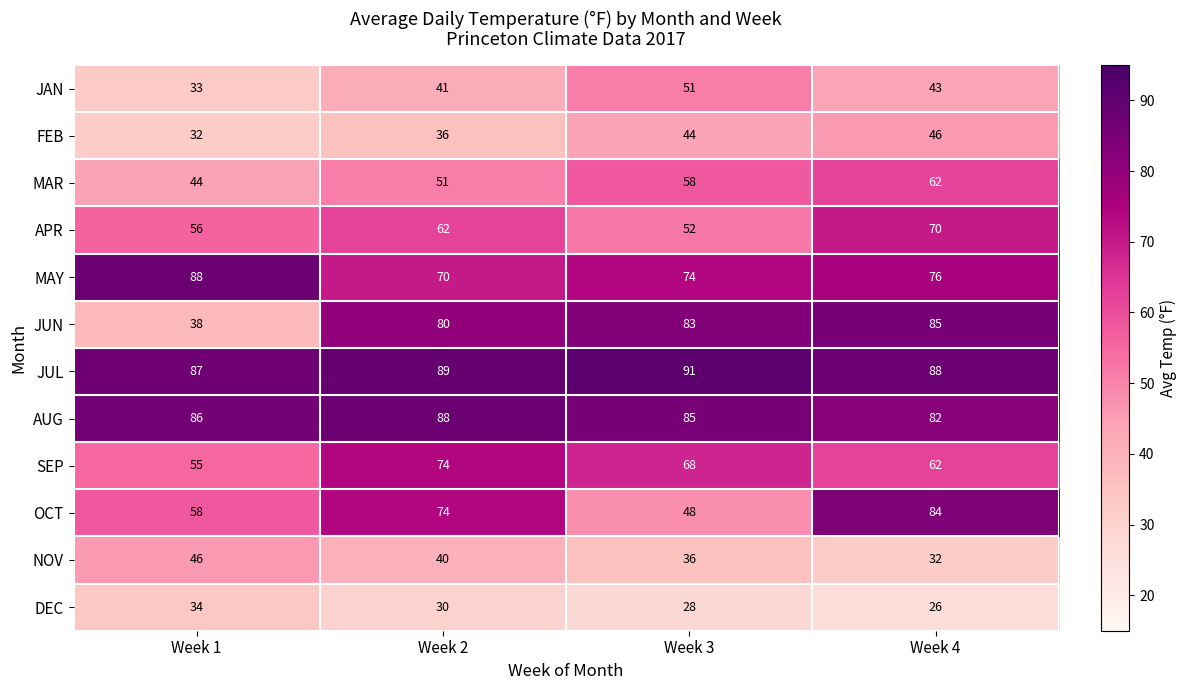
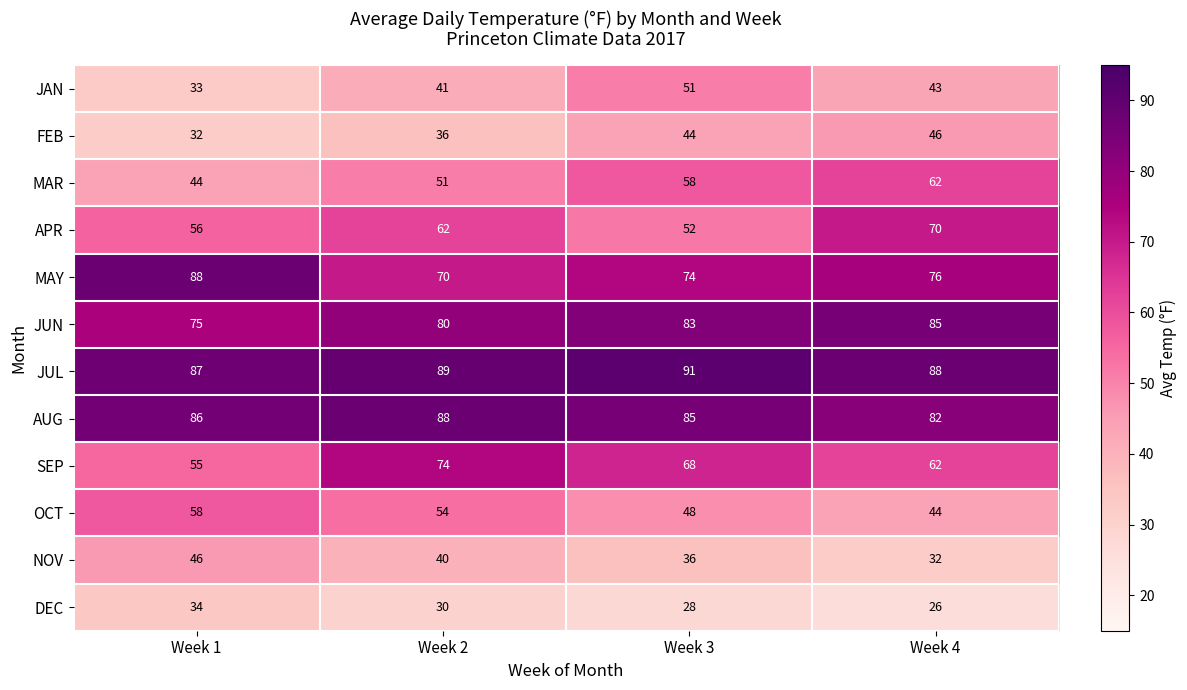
JUN, Week 1: 38 -> 75
OCT, Week 2: 74 -> 54
OCT, Week 4: 84 -> 44
